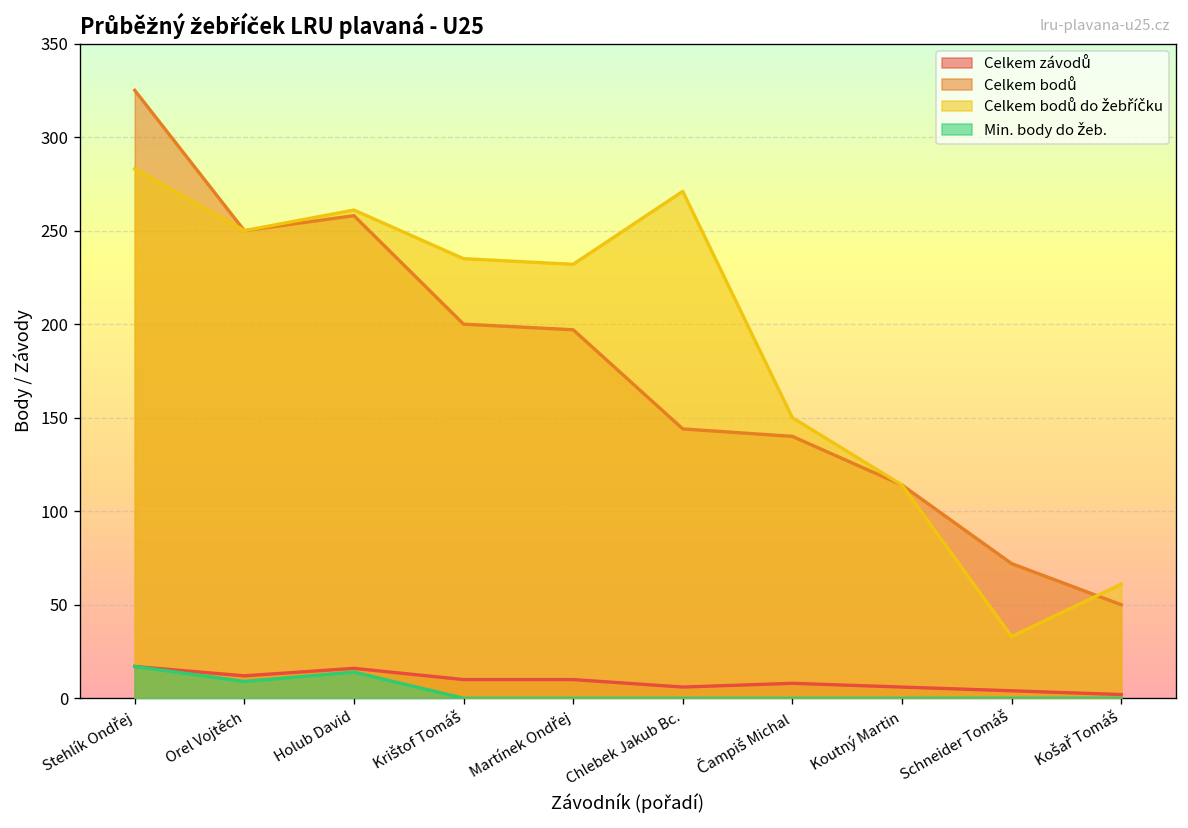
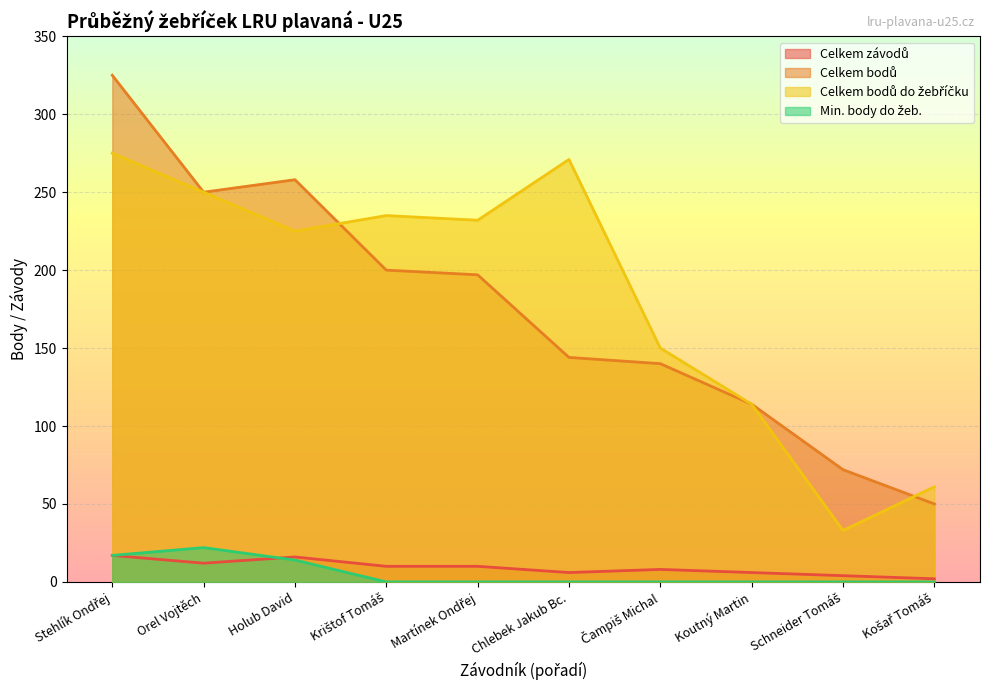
Celkem bodů do žebříčku, Stehlík Ondřej: 283 -> 275
Min. body do žeb., Orel Vojtěch: 9 -> 22
Celkem bodů do žebříčku, Holub David: 261 -> 225
